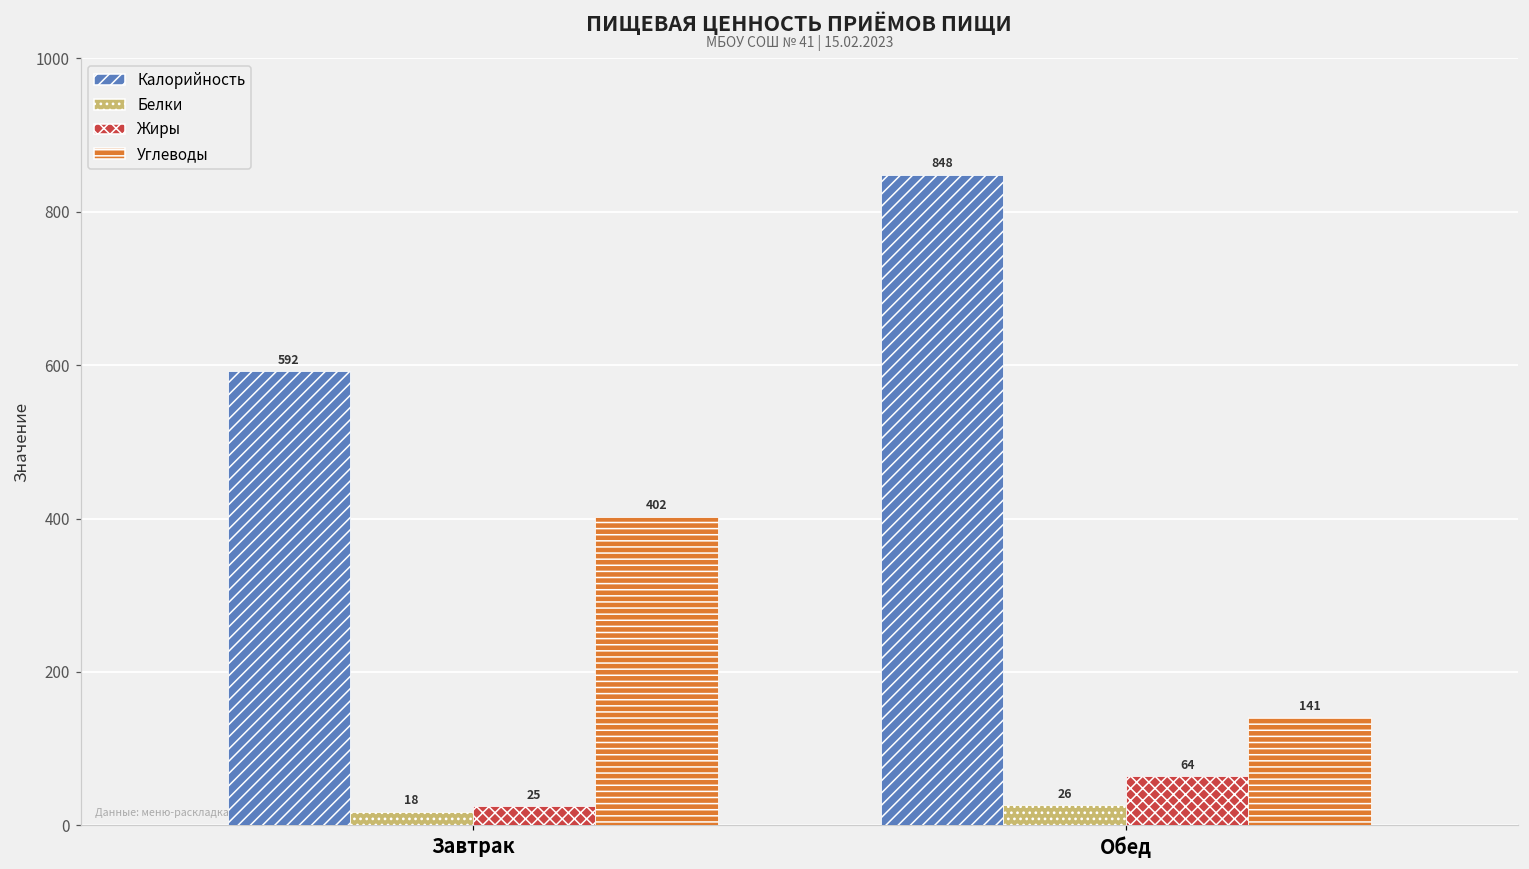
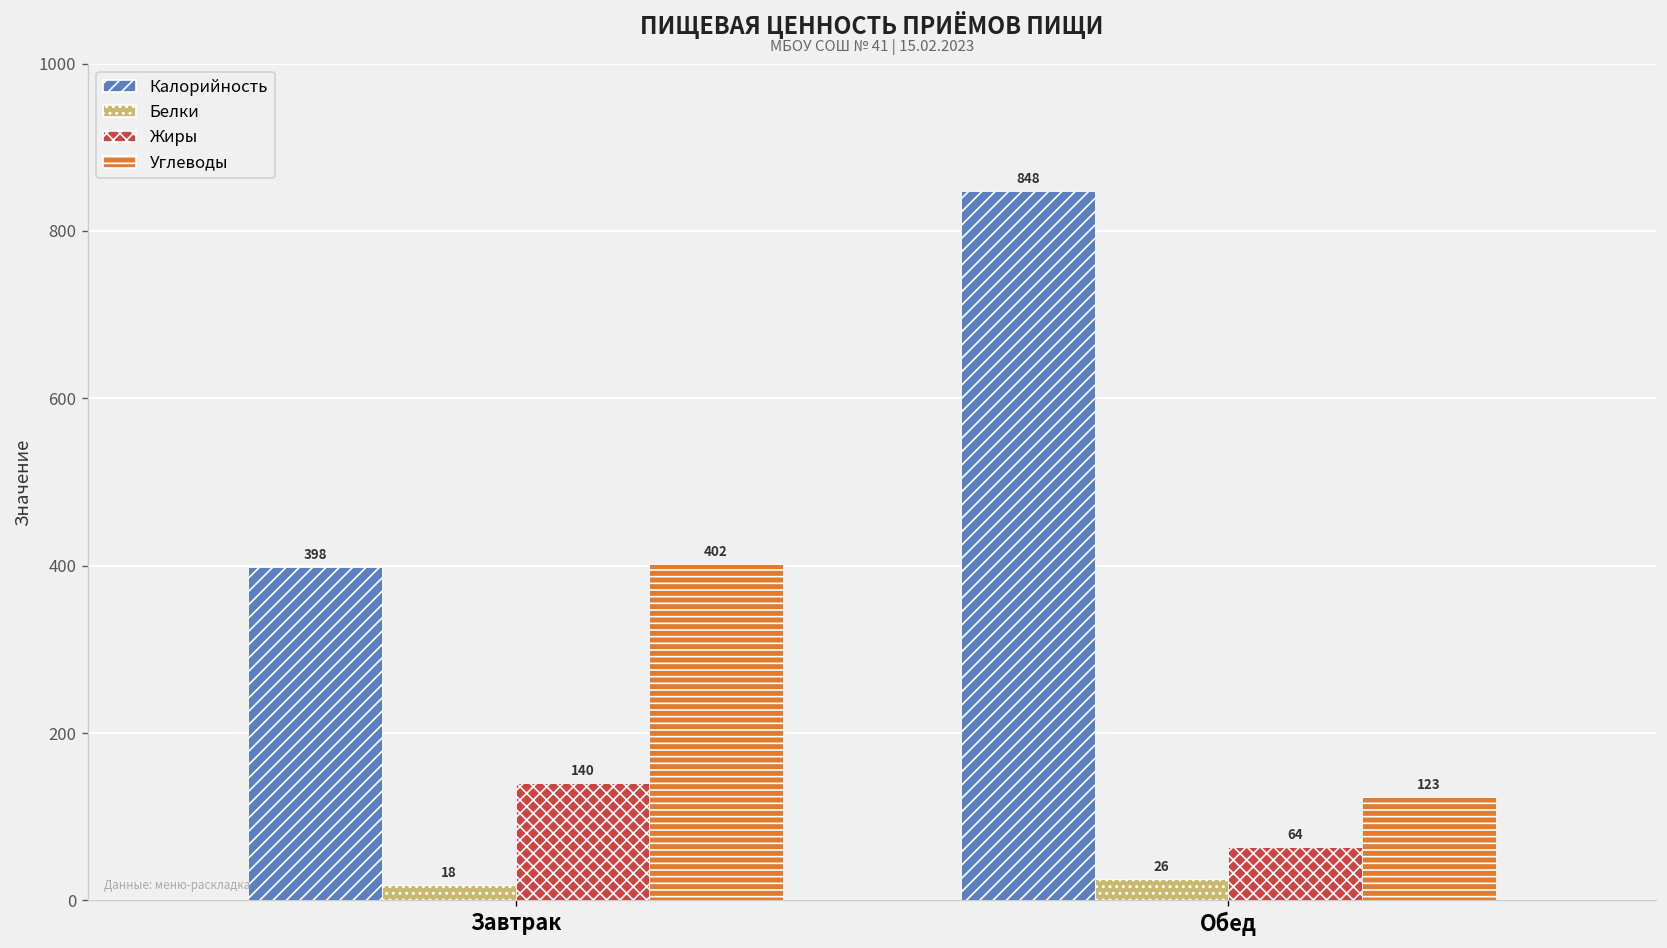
Калорийность, Завтрак: 592 -> 398
Жиры, Завтрак: 25 -> 140
Углеводы, Обед: 141 -> 123
